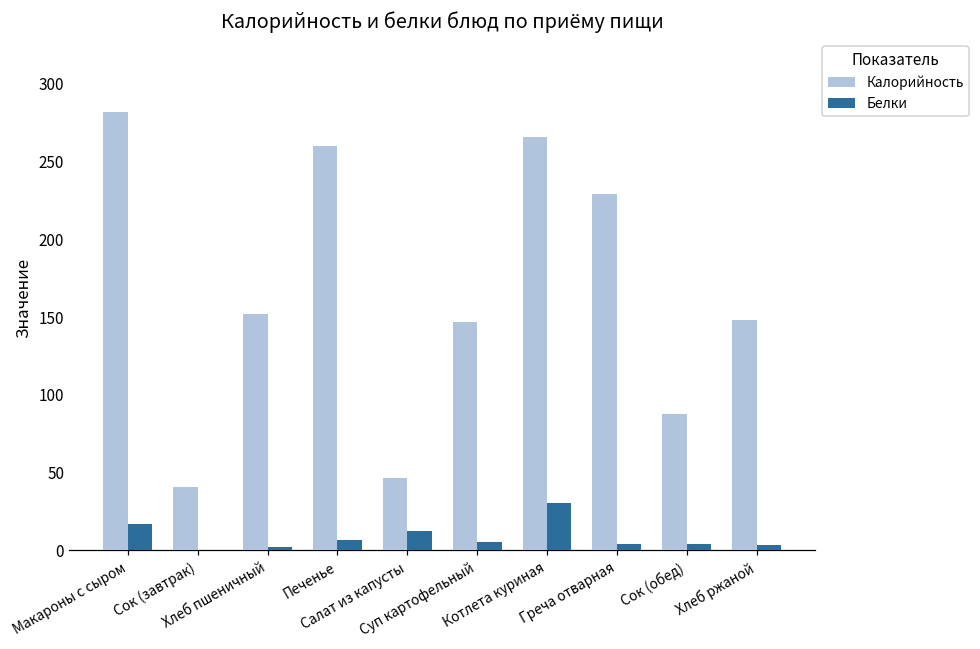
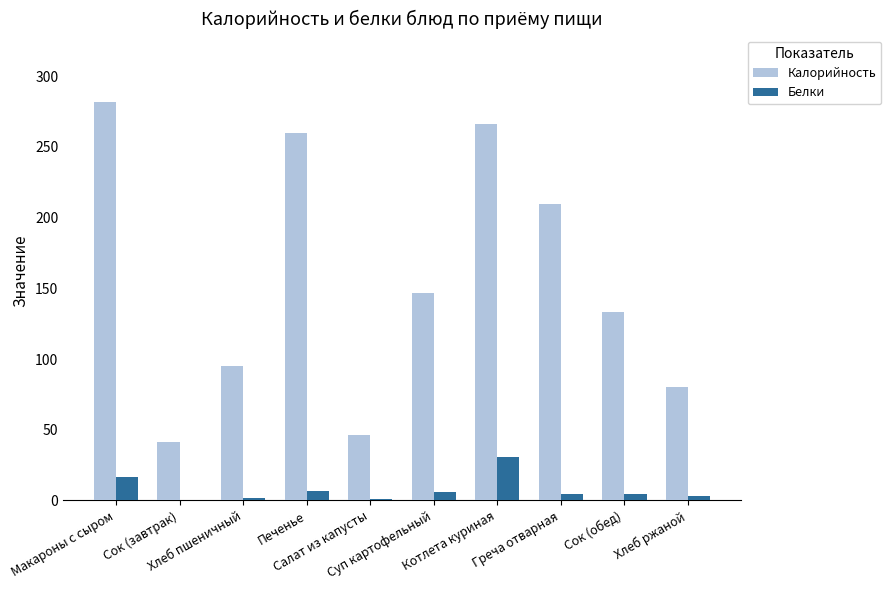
Калорийность, Хлеб пшеничный: 152 -> 95
Белки, Салат из капусты: 13 -> 1
Калорийность, Греча отварная: 229 -> 210
Калорийность, Сок (обед): 88 -> 133
Калорийность, Хлеб ржаной: 148 -> 80
